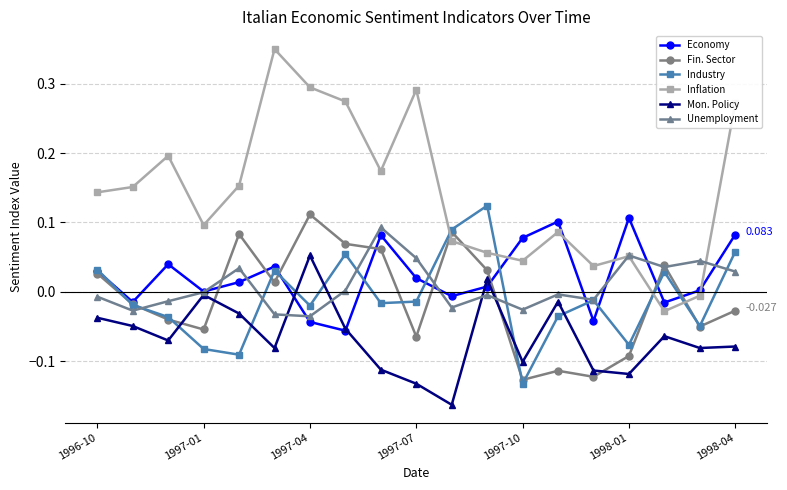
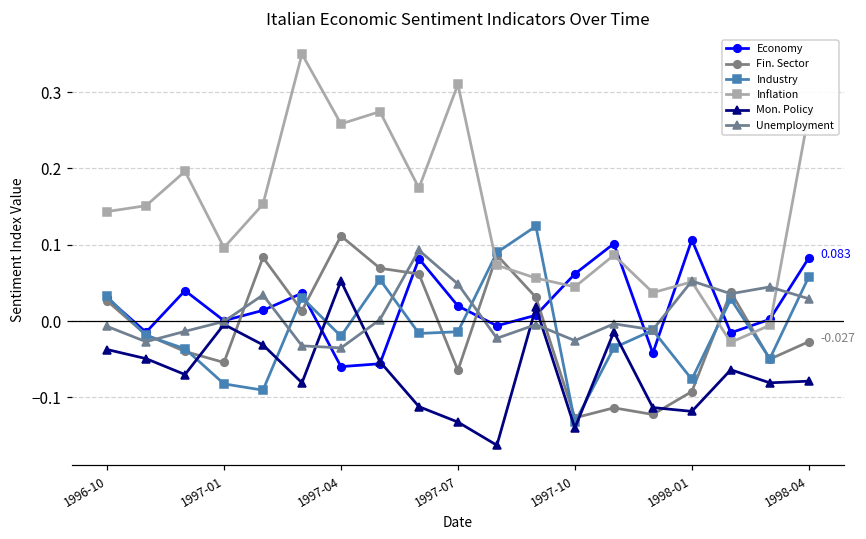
Economy, 1997-04: -0.04 -> -0.06
Inflation, 1997-04: 0.29 -> 0.26
Inflation, 1997-07: 0.29 -> 0.31
Economy, 1997-10: 0.08 -> 0.06
Mon. Policy, 1997-10: -0.10 -> -0.14
